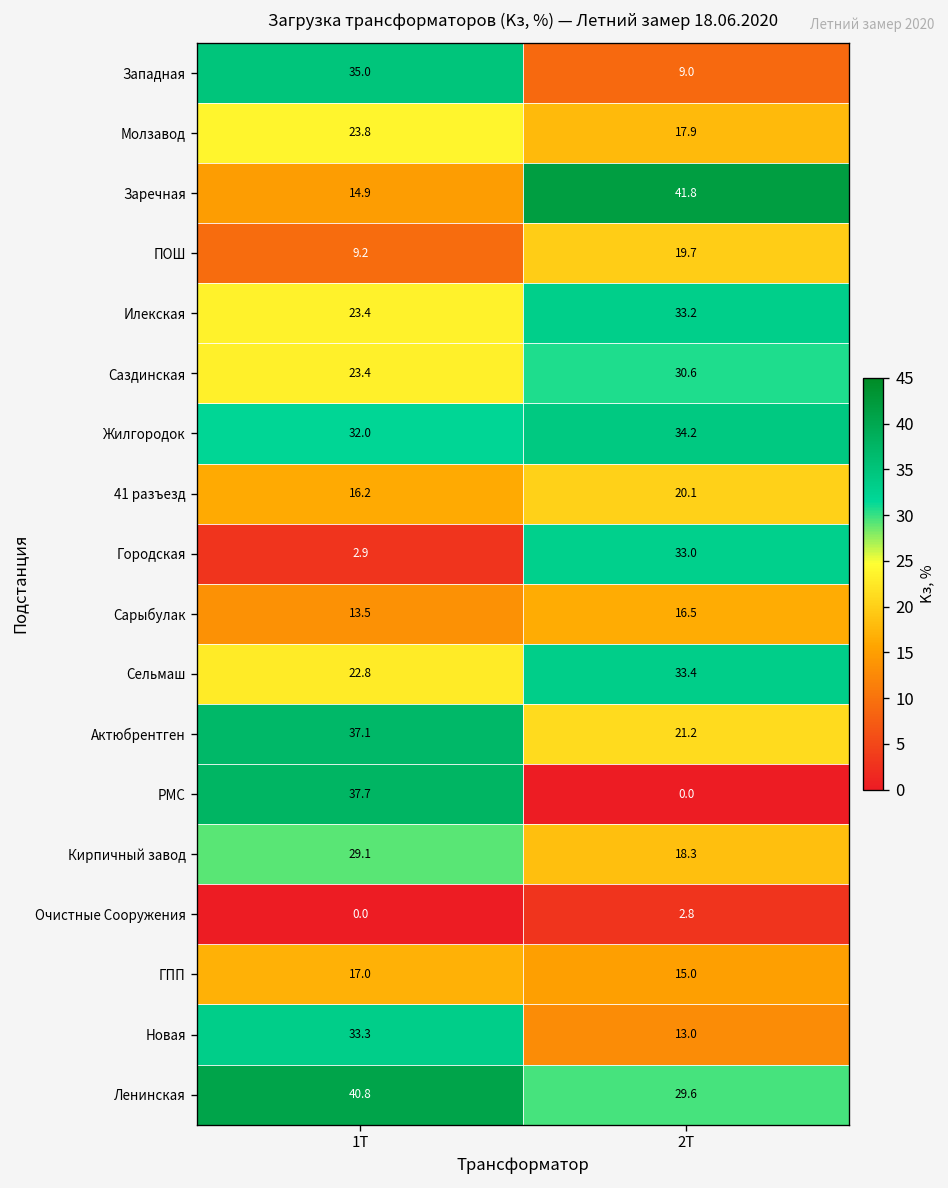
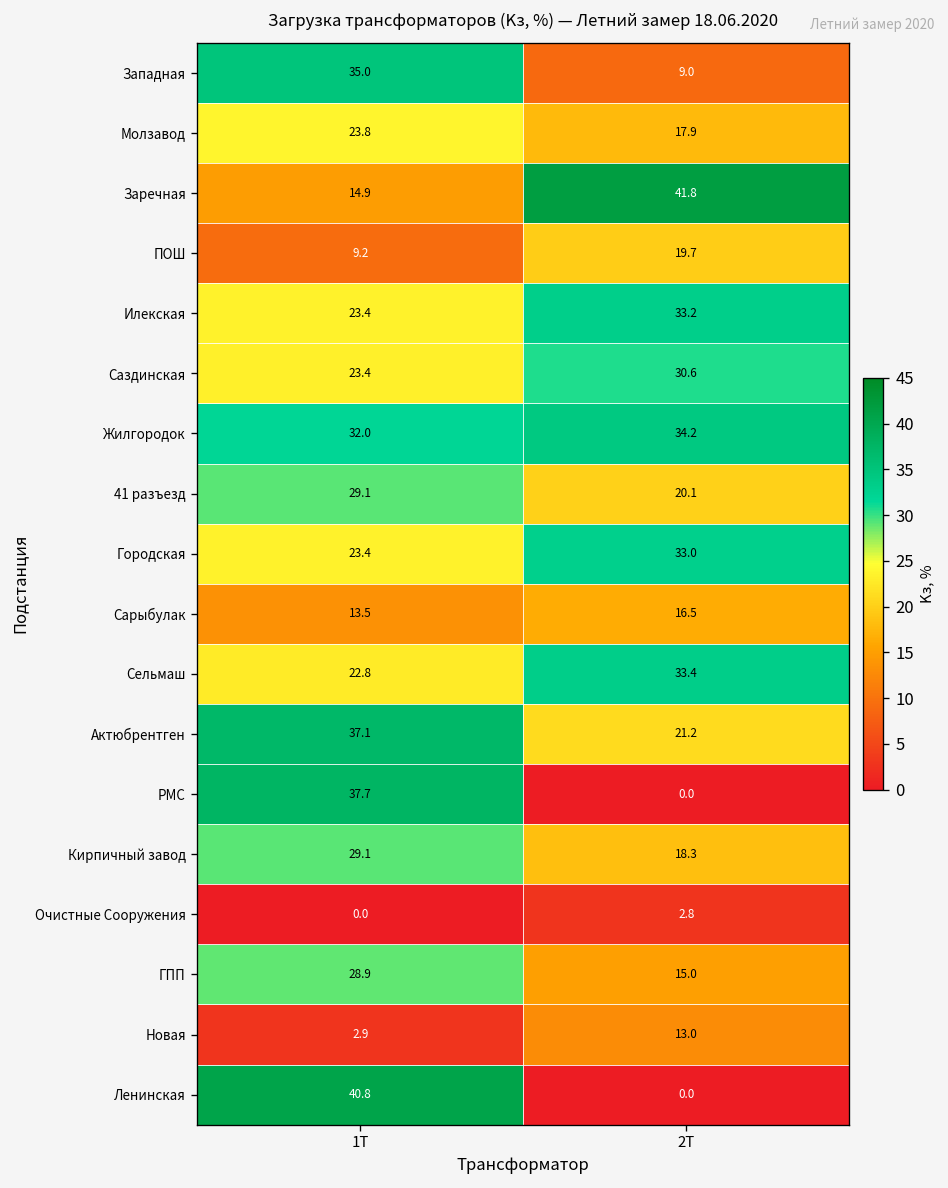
41 разъезд, 1Т: 16.2 -> 29.1
Городская, 1Т: 2.9 -> 23.4
ГПП, 1Т: 17.0 -> 28.9
Новая, 1Т: 33.3 -> 2.9
Ленинская, 2Т: 29.6 -> 0.0
